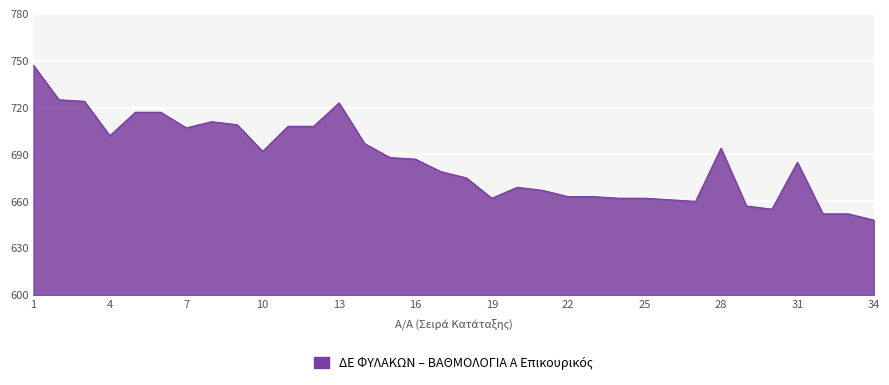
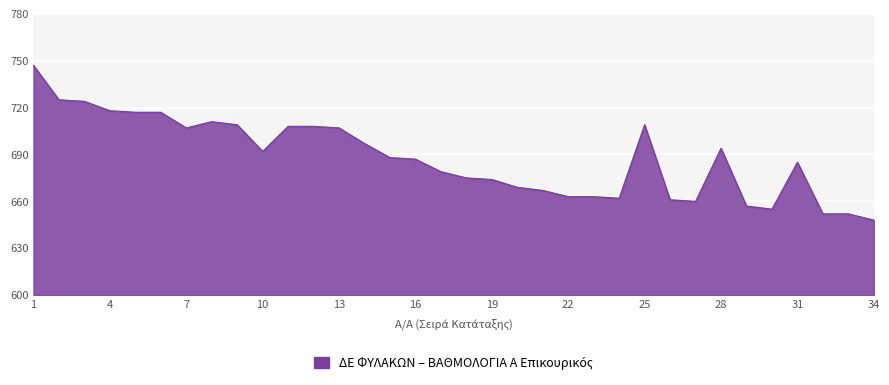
4: 702 -> 718
13: 723 -> 707
19: 662 -> 674
25: 662 -> 709
